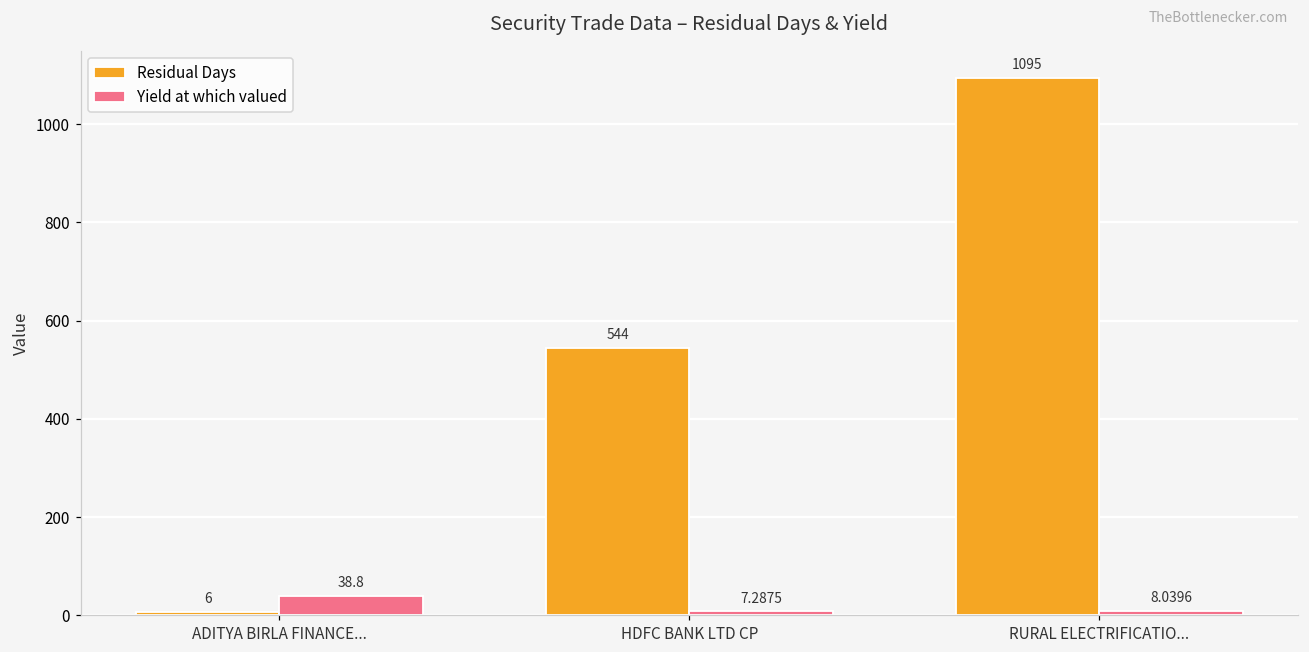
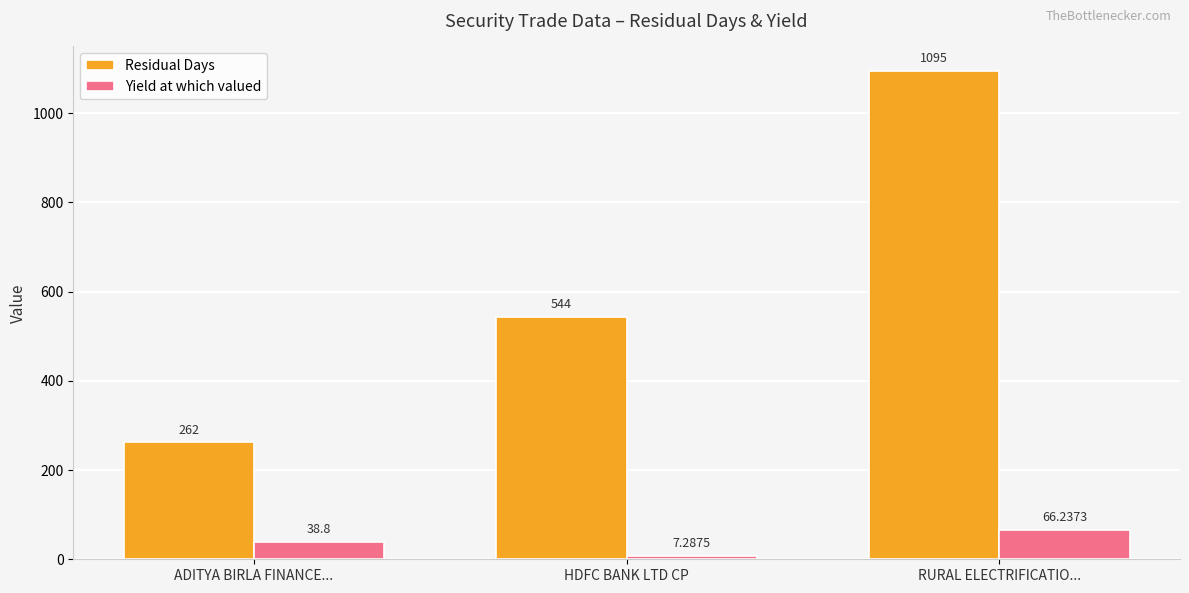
Residual Days, ADITYA BIRLA FINANCE...: 6 -> 262
Yield at which valued, RURAL ELECTRIFICATIO...: 8.0396 -> 66.2373
